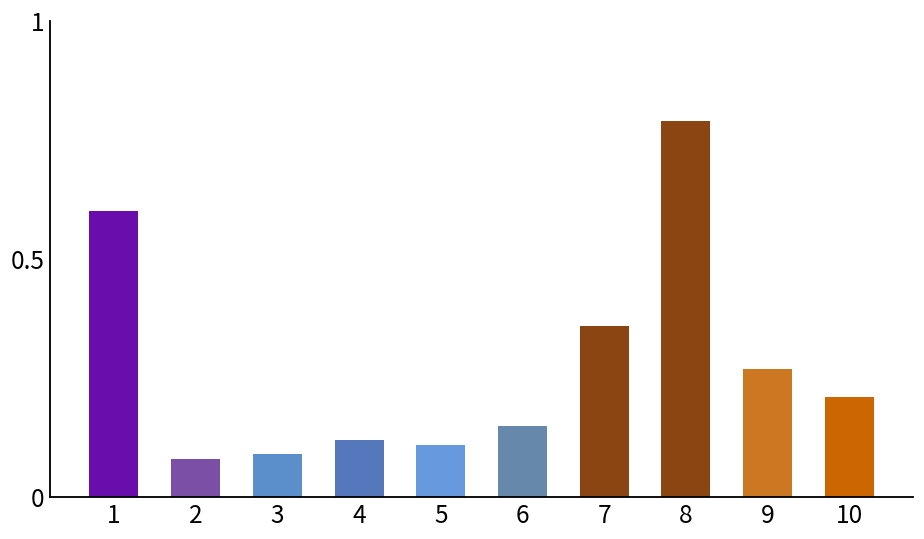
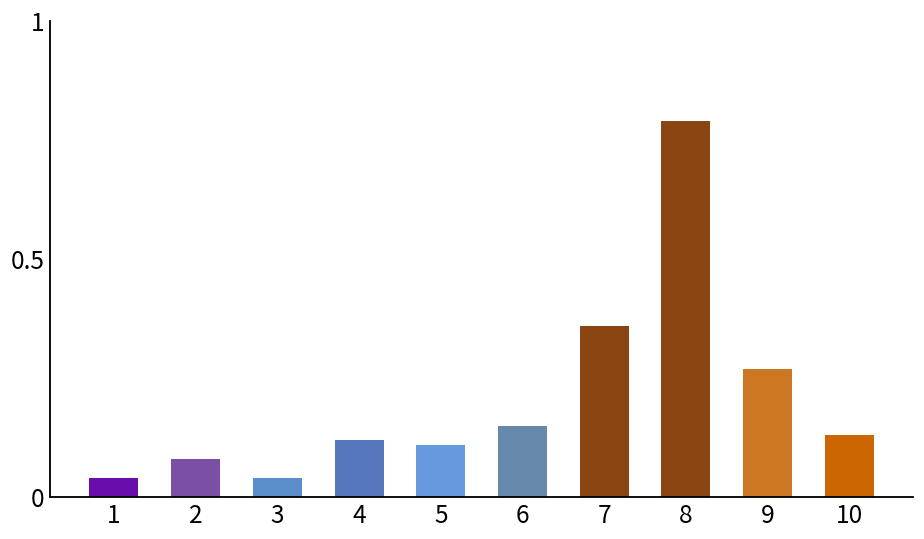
1: 0.60 -> 0.04
3: 0.09 -> 0.04
10: 0.21 -> 0.13
